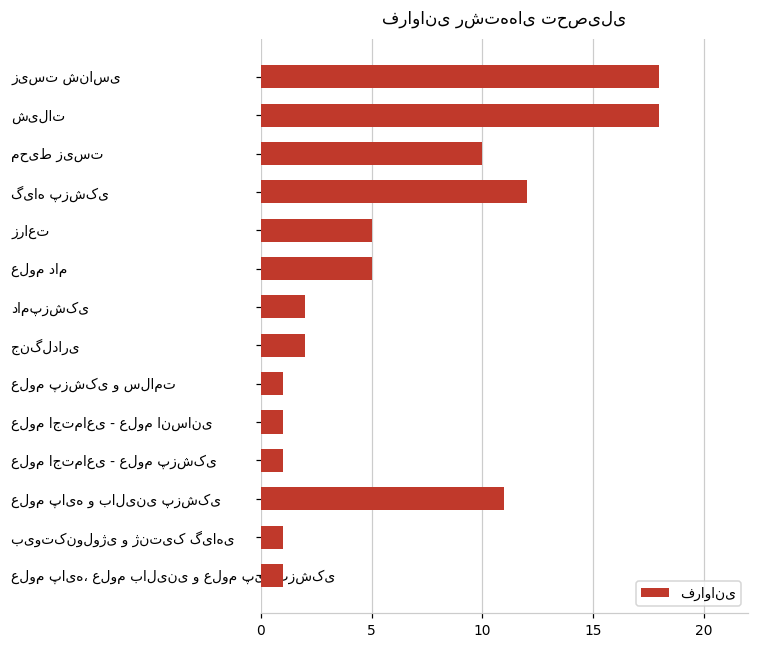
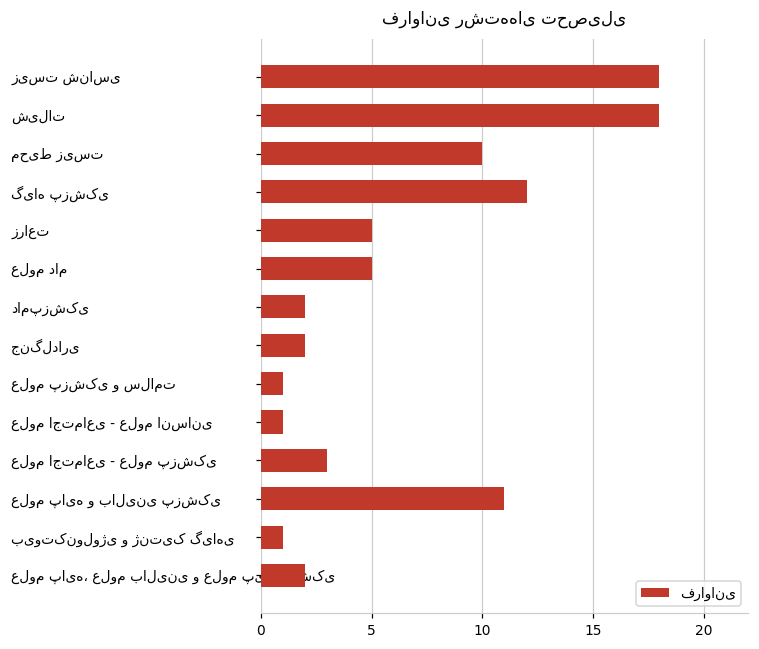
علوم اجتماعی - علوم پزشکی: 1 -> 3
علوم پایه، علوم بالینی و علوم پیراپزشکی: 1 -> 2
